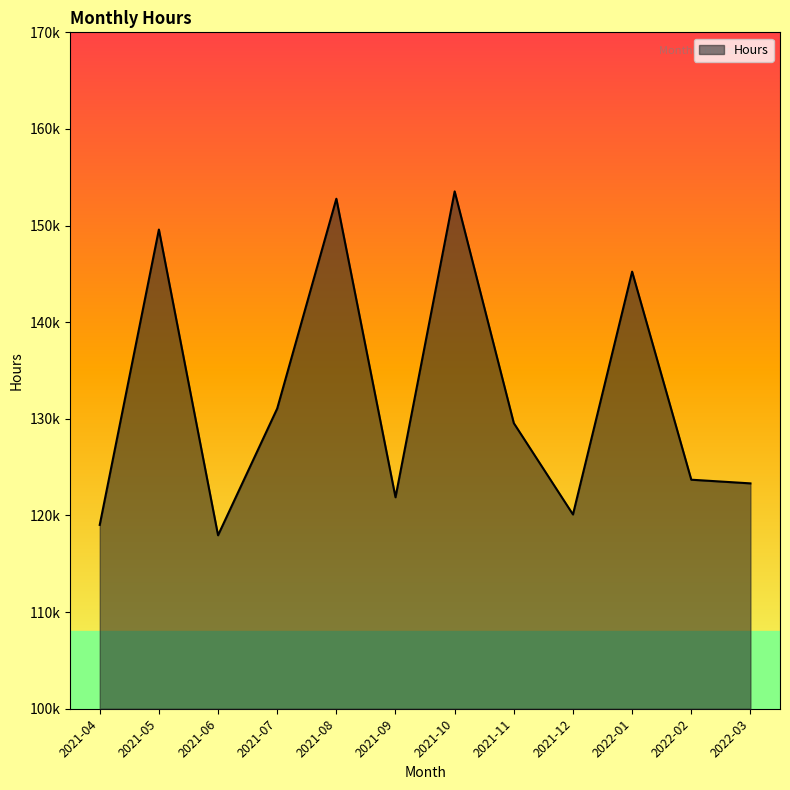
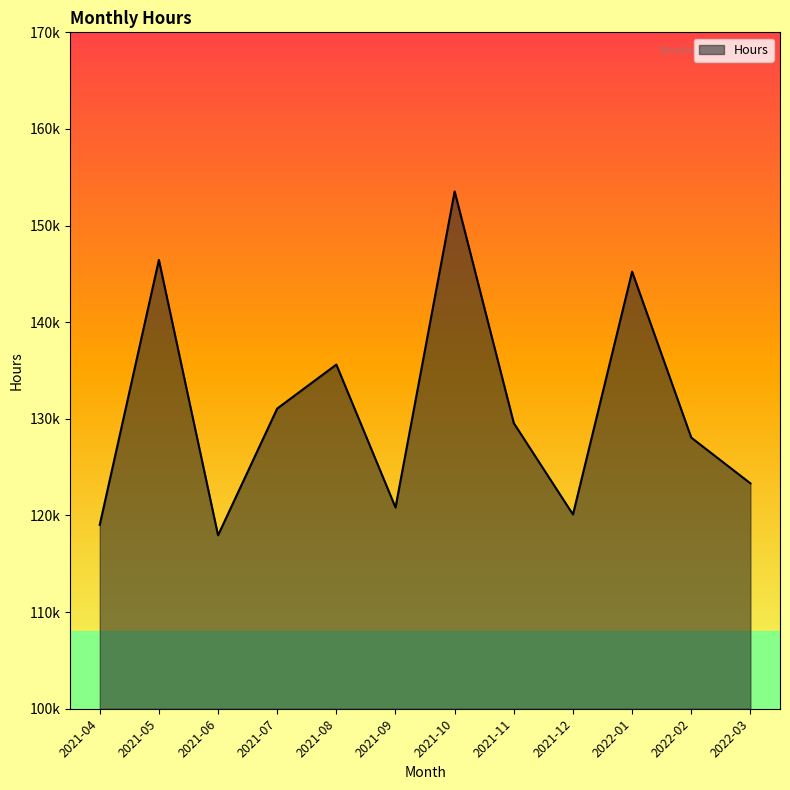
2021-05: 150000 -> 146000
2021-08: 153000 -> 136000
2021-09: 122000 -> 121000
2022-02: 124000 -> 128000
